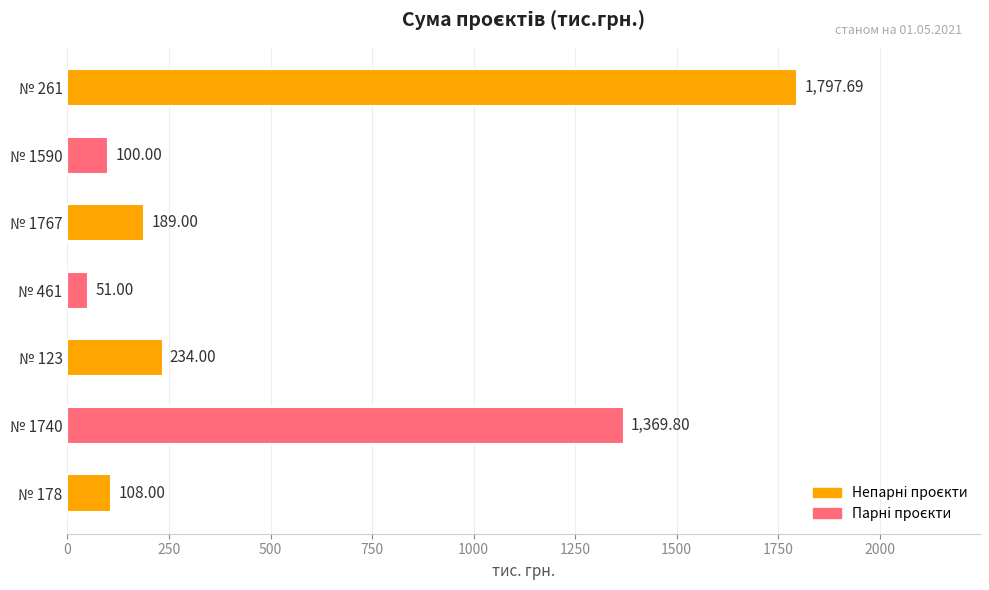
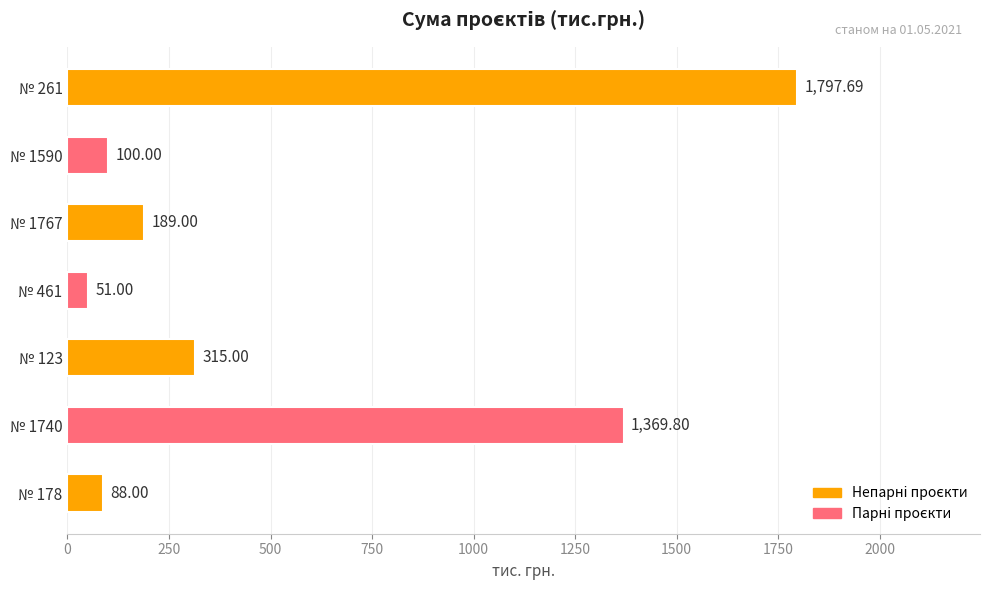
№ 123: 234.00 -> 315.00
№ 178: 108.00 -> 88.00
